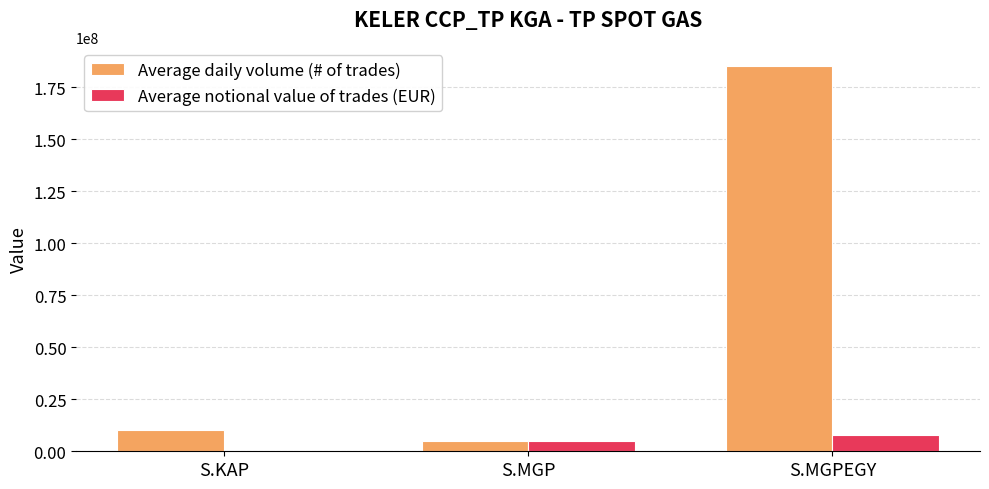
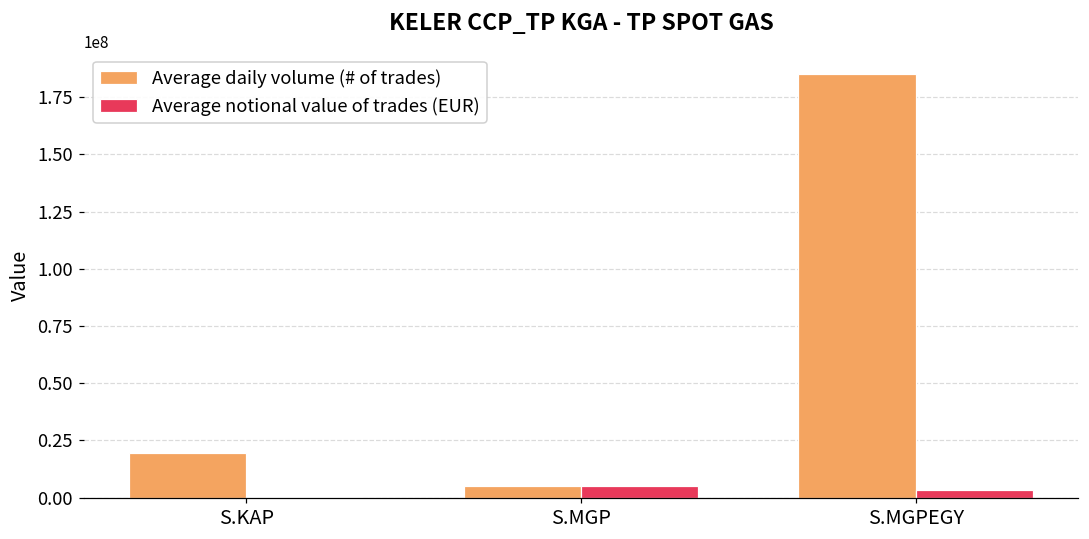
Average daily volume (# of trades), S.KAP: 10000000 -> 19000000
Average notional value of trades (EUR), S.MGPEGY: 8000000 -> 3000000
